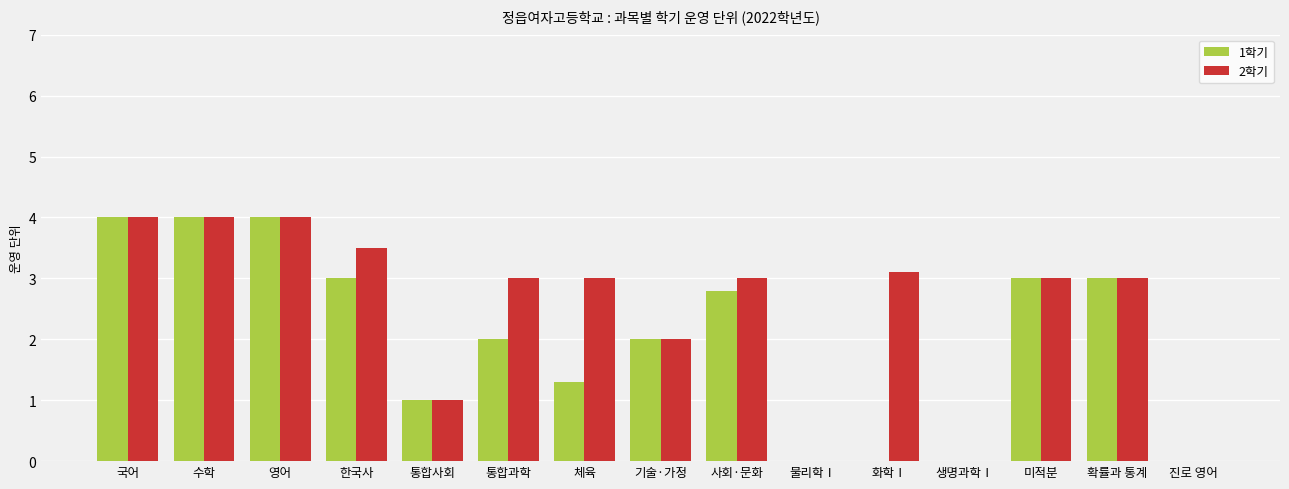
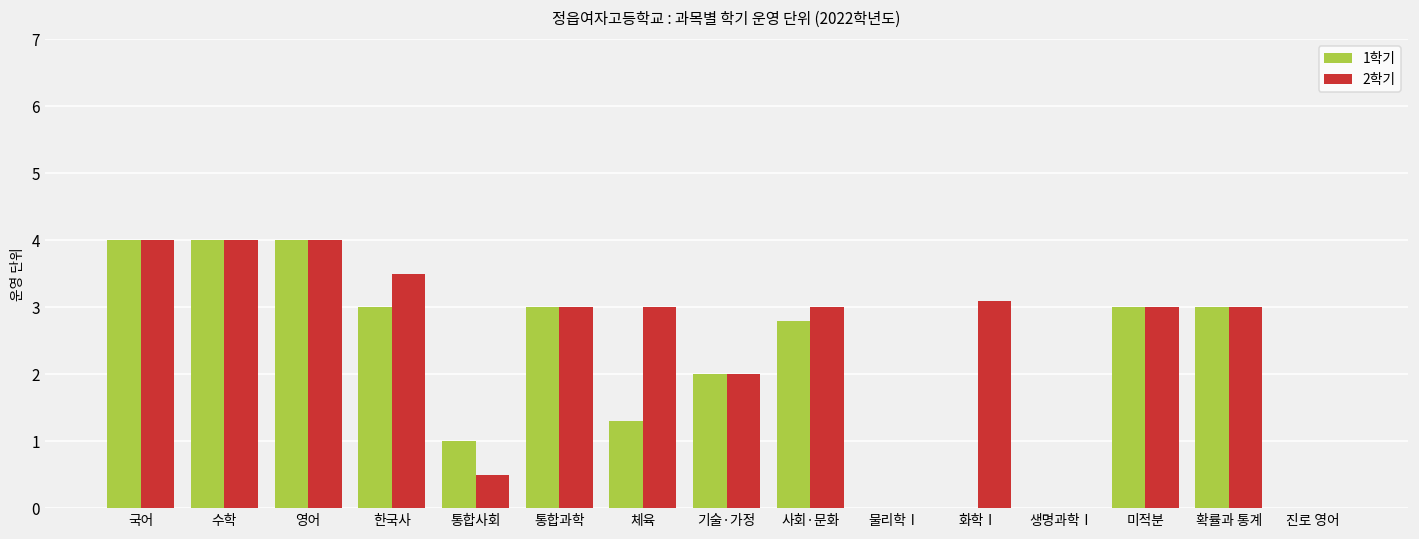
2학기, 통합사회: 1.0 -> 0.5
1학기, 통합과학: 2 -> 3
